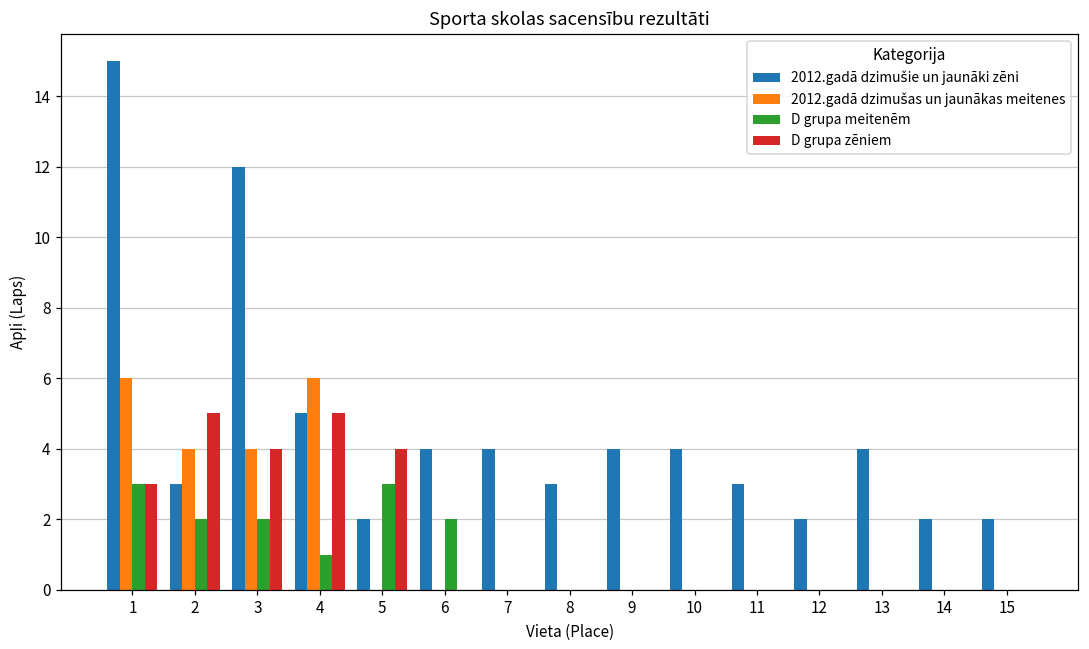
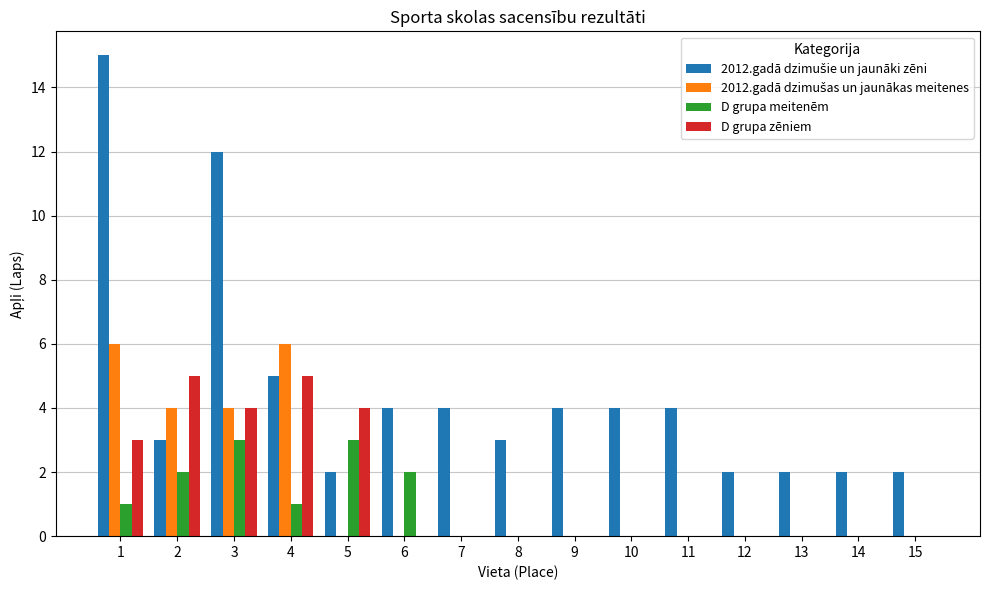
D grupa meitenēm, 1: 3 -> 1
D grupa meitenēm, 3: 2 -> 3
2012.gadā dzimušie un jaunāki zēni, 11: 3 -> 4
2012.gadā dzimušie un jaunāki zēni, 13: 4 -> 2
